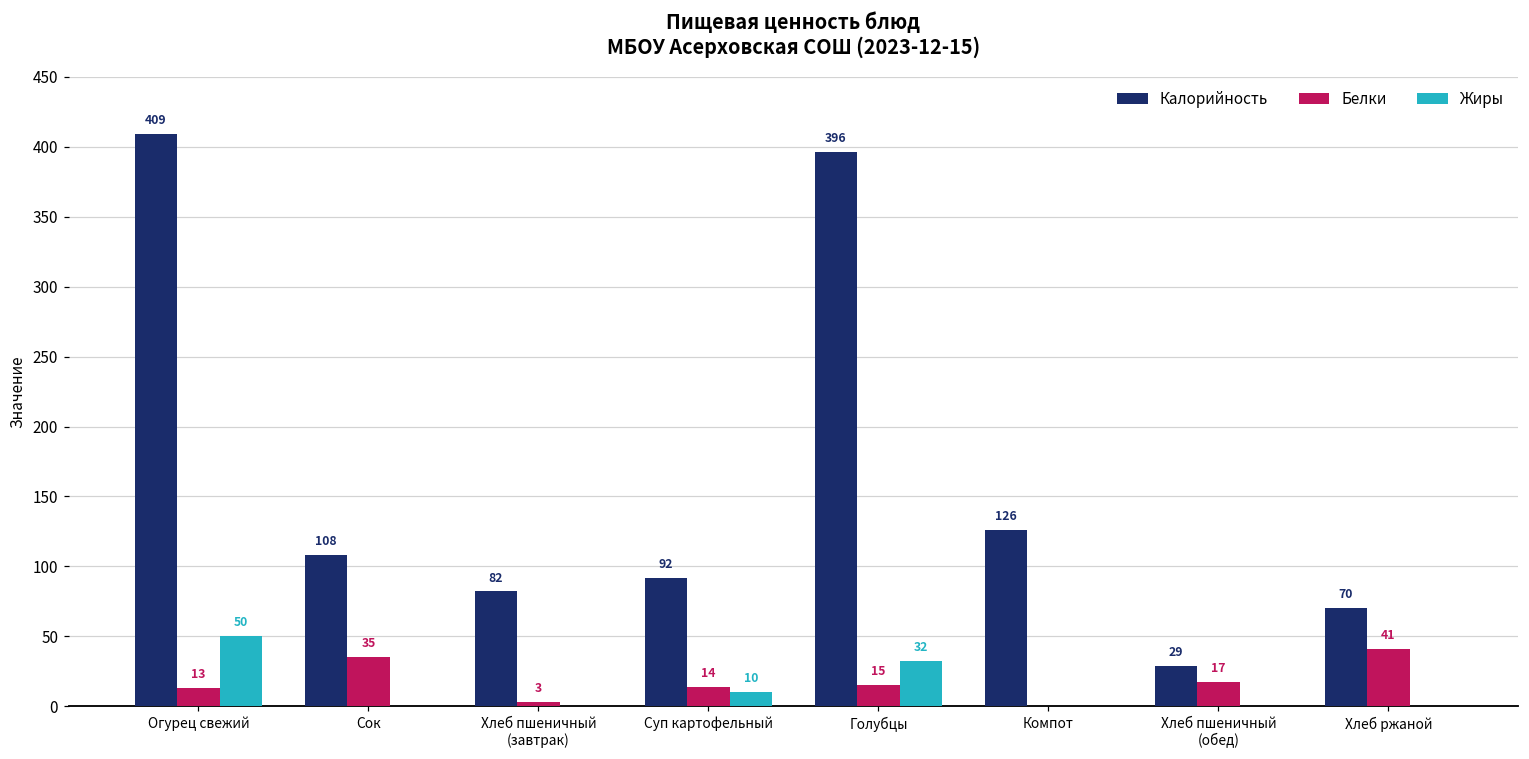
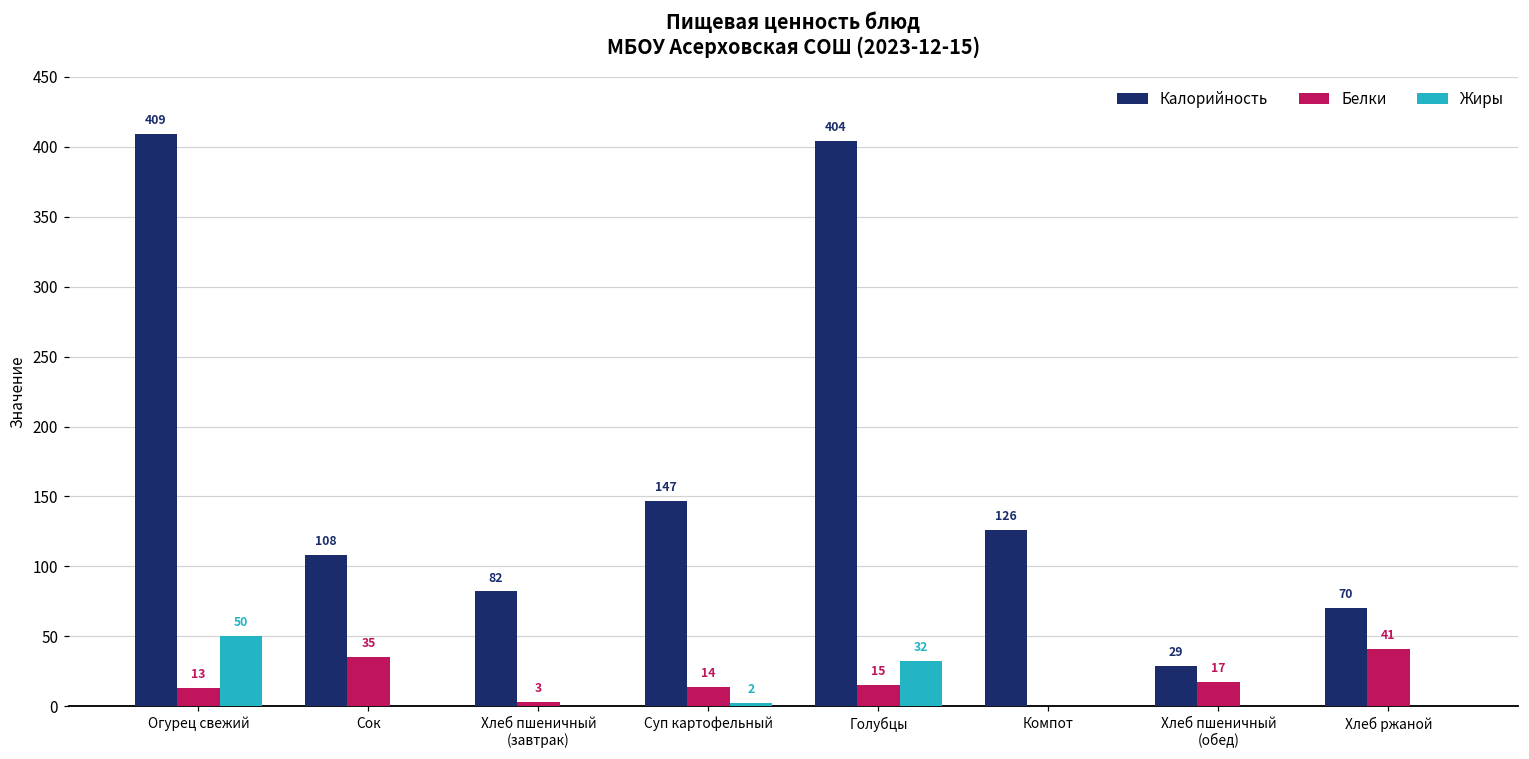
Калорийность, Суп картофельный: 92 -> 147
Жиры, Суп картофельный: 10 -> 2
Калорийность, Голубцы: 396 -> 404
